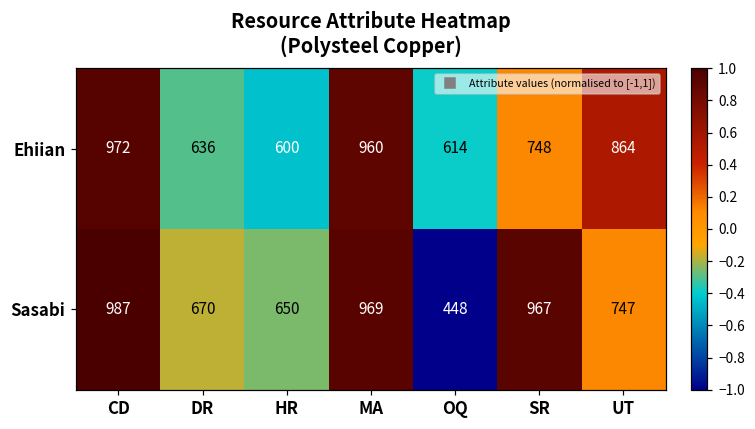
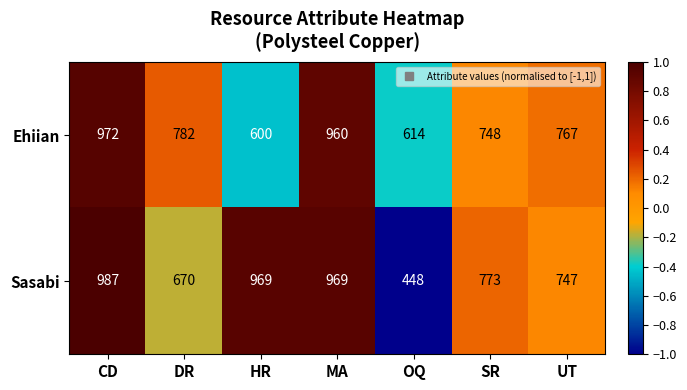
Ehiian, DR: 636 -> 782
Ehiian, UT: 864 -> 767
Sasabi, HR: 650 -> 969
Sasabi, SR: 967 -> 773
